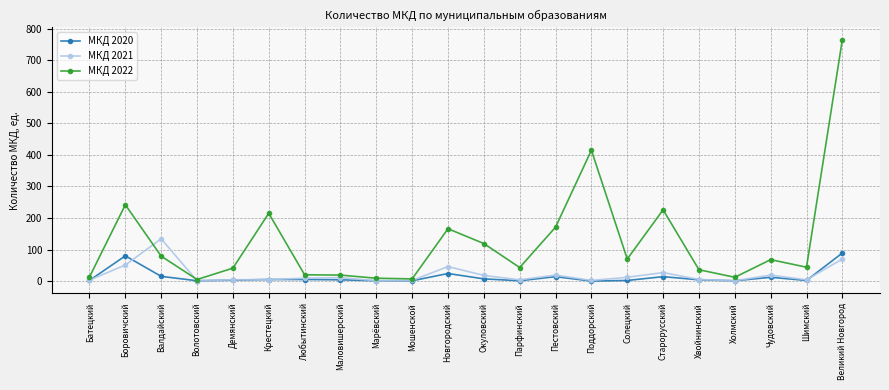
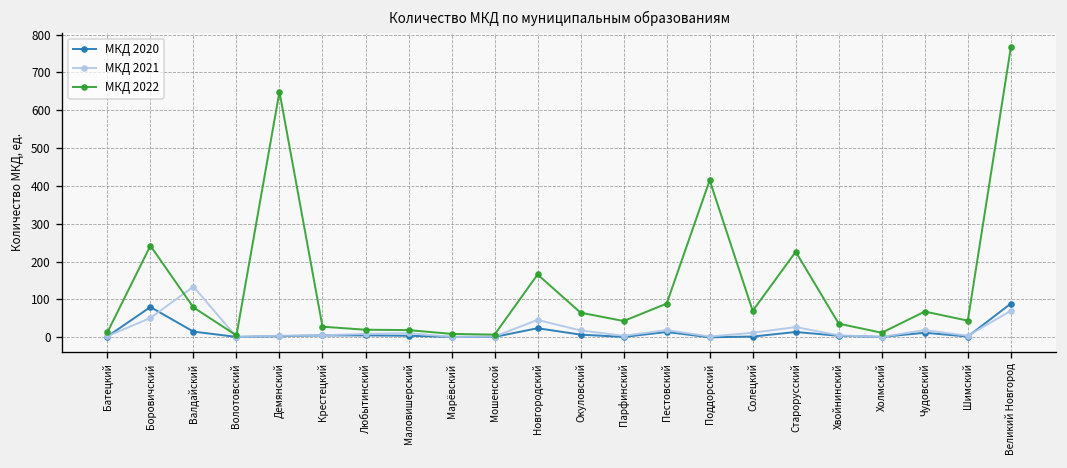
МКД 2022, Демянский: 40 -> 650
МКД 2022, Крестецкий: 220 -> 30
МКД 2022, Окуловский: 120 -> 70
МКД 2022, Пестовский: 170 -> 90
